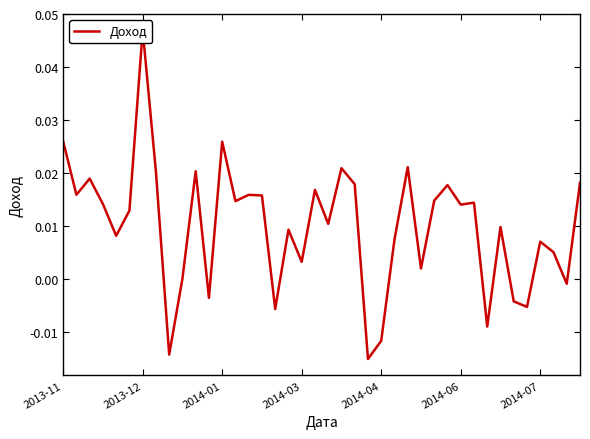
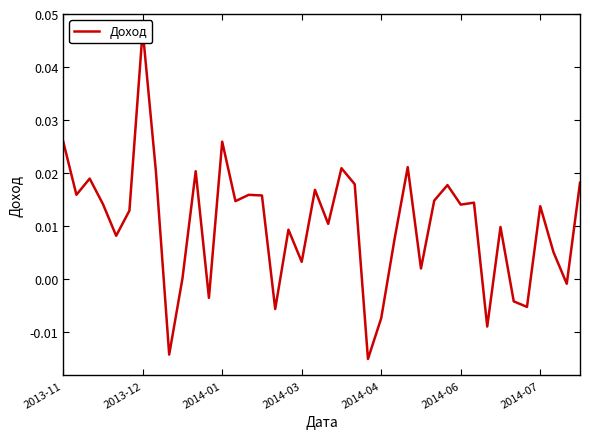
2014-04: -0.012 -> -0.007
2014-07: 0.007 -> 0.014
